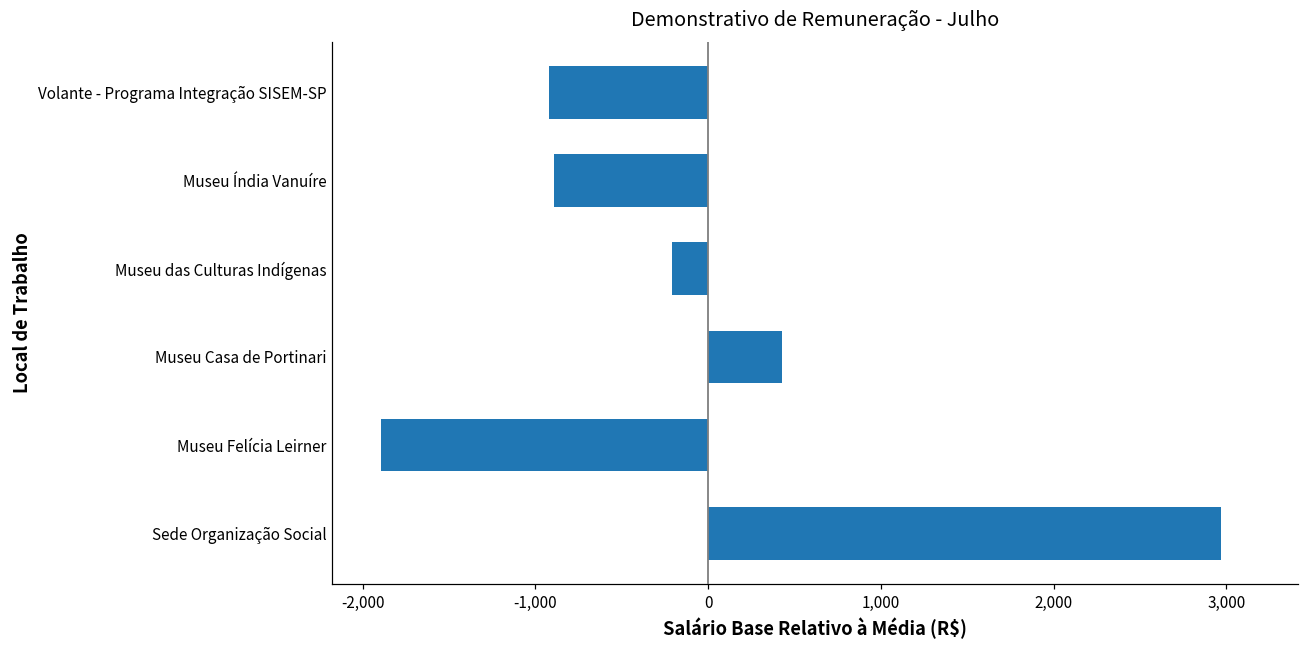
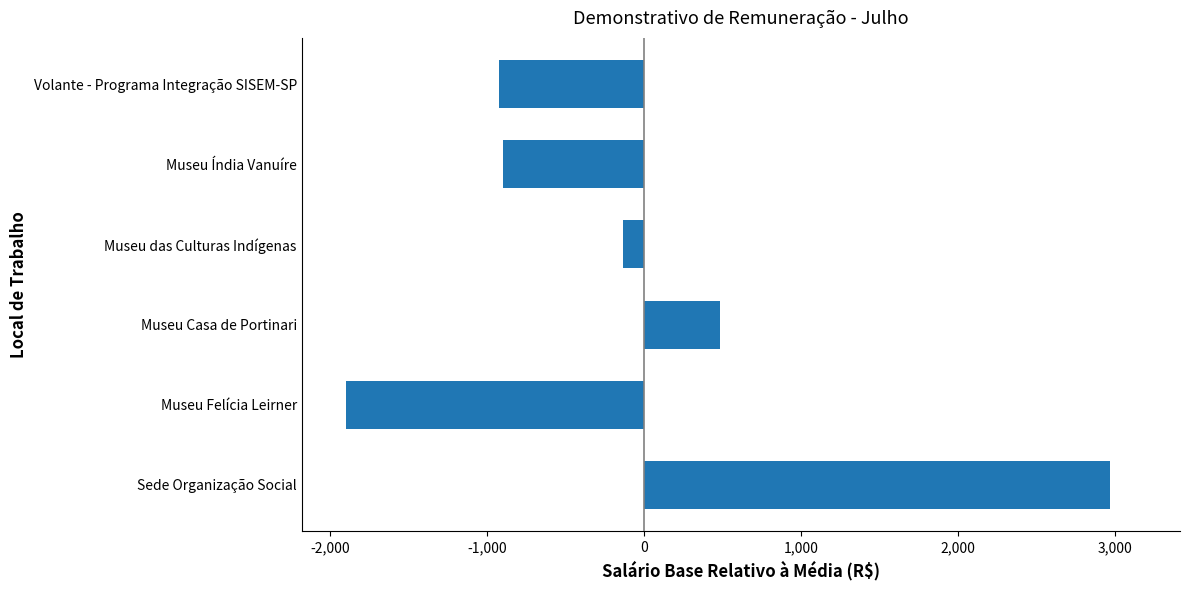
Museu das Culturas Indígenas: -210 -> -130
Museu Casa de Portinari: 430 -> 480
